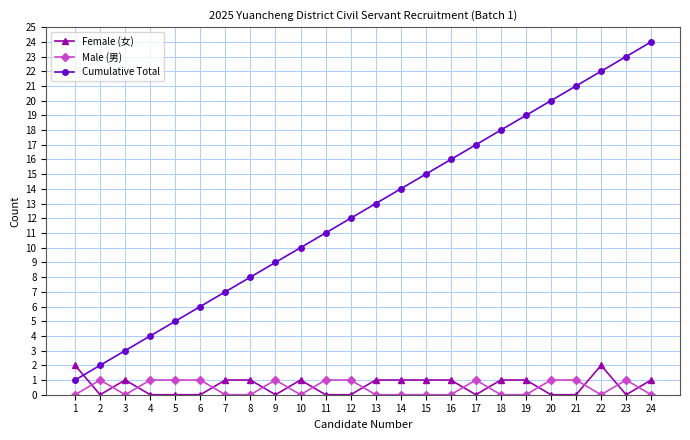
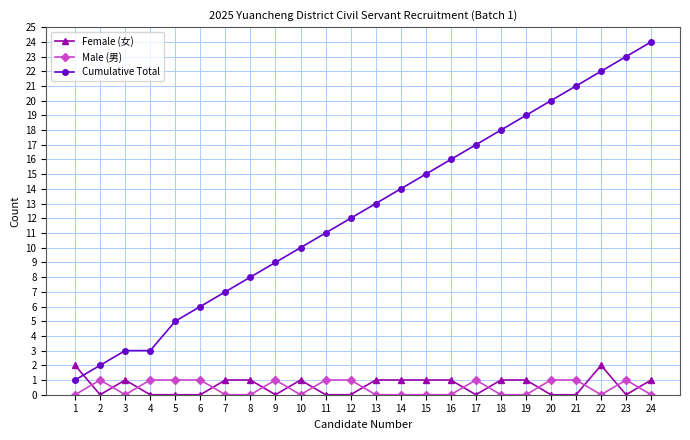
Cumulative Total, 4: 4 -> 3
